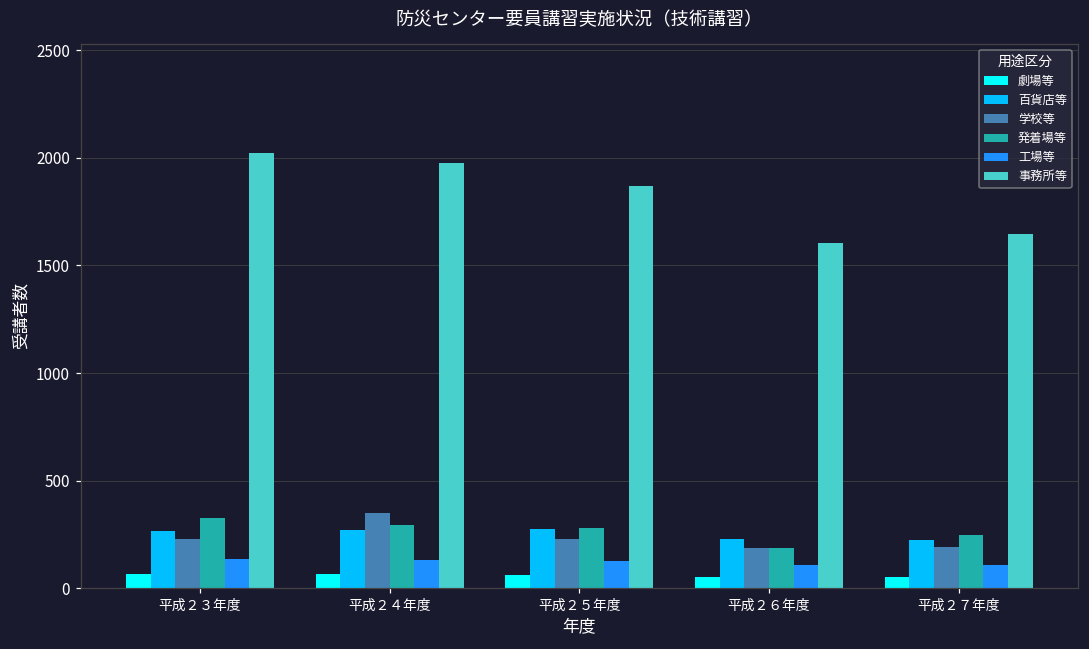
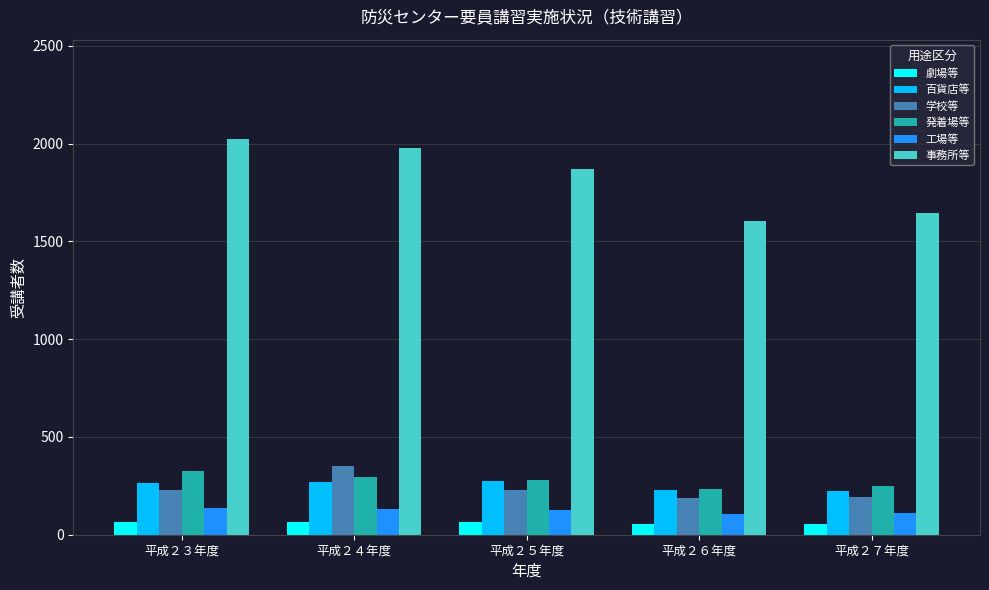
発着場等, 平成２６年度: 190 -> 230
